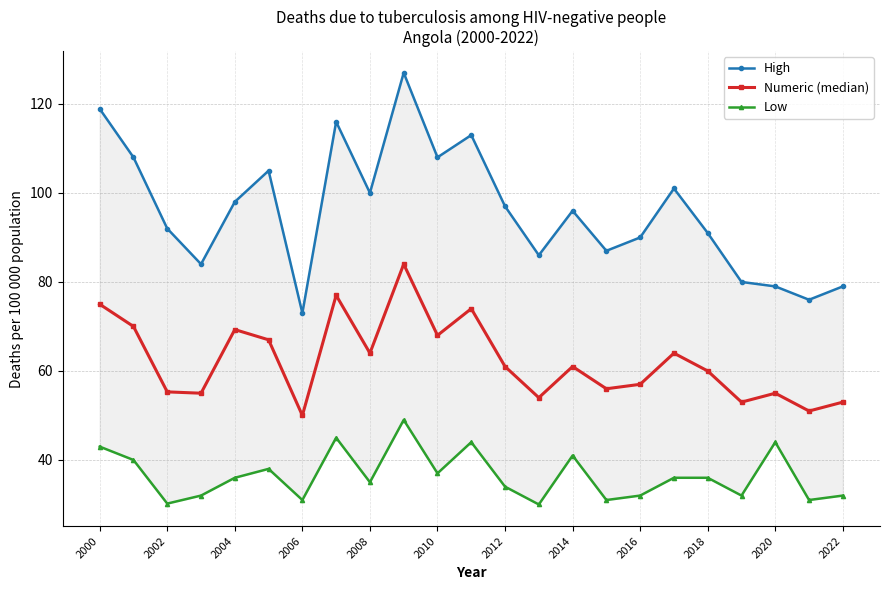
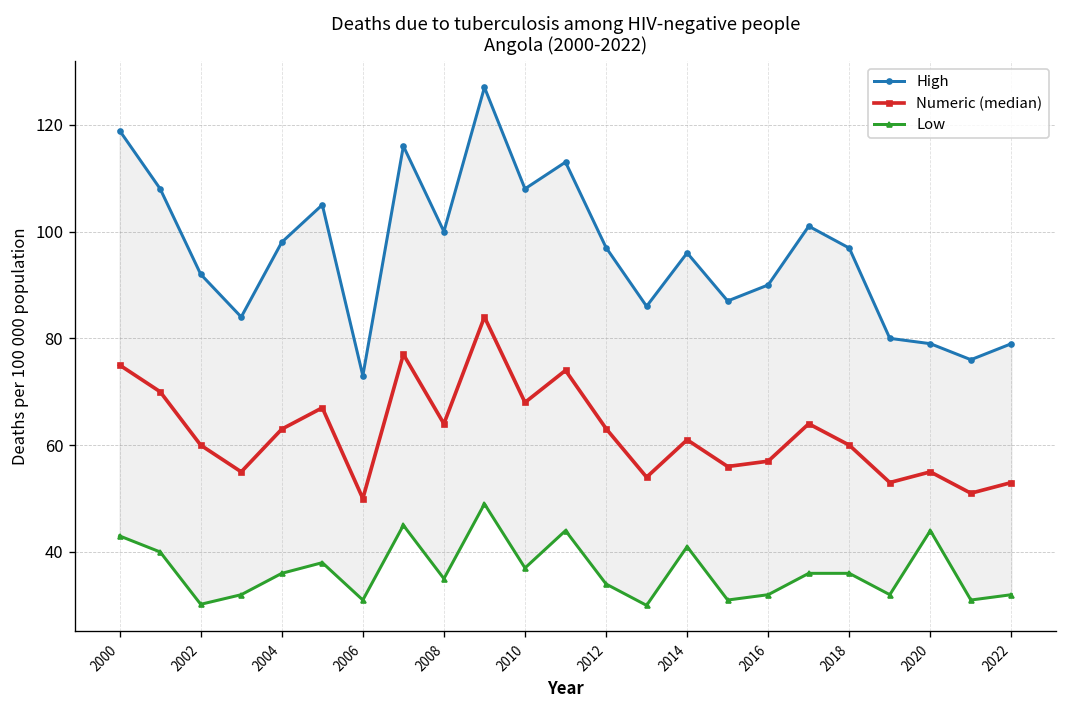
Numeric (median), 2002: 55 -> 60
Numeric (median), 2004: 69 -> 63
Numeric (median), 2012: 61 -> 63
High, 2018: 91 -> 97
